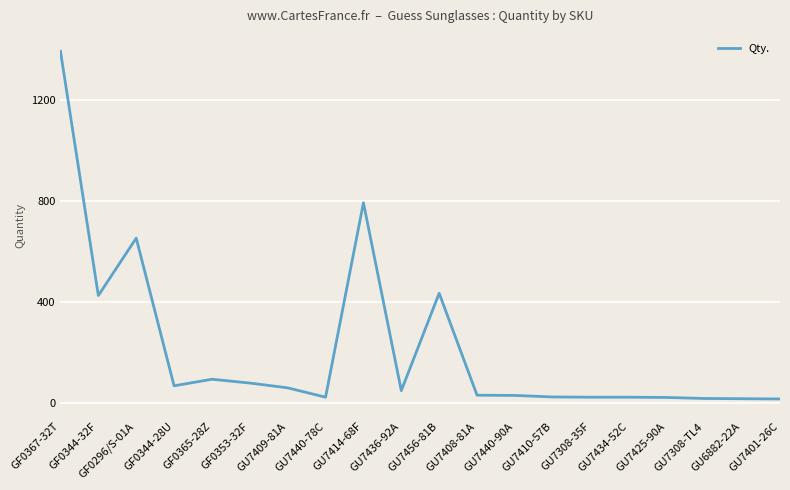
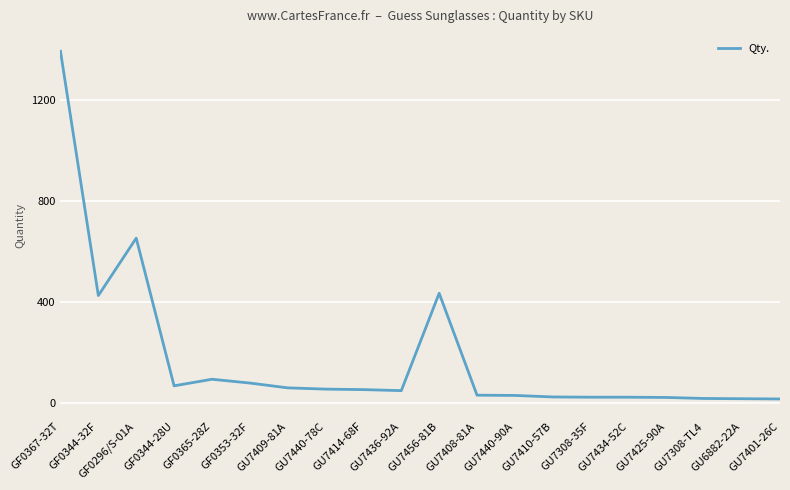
GU7440-78C: 20 -> 60
GU7414-68F: 790 -> 50
